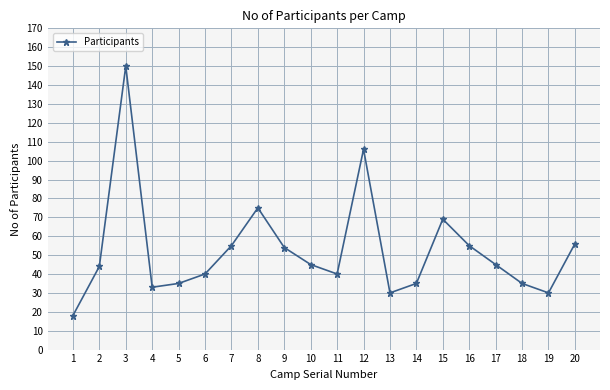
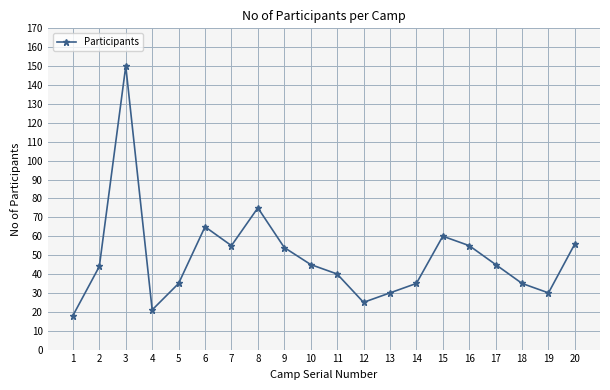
4: 33 -> 21
6: 40 -> 65
12: 106 -> 25
15: 69 -> 60
